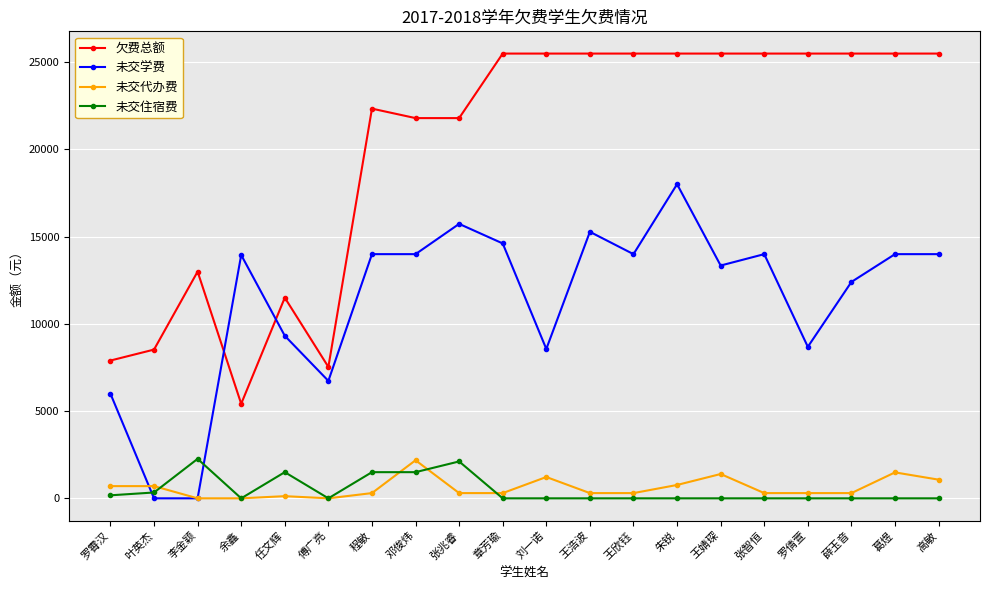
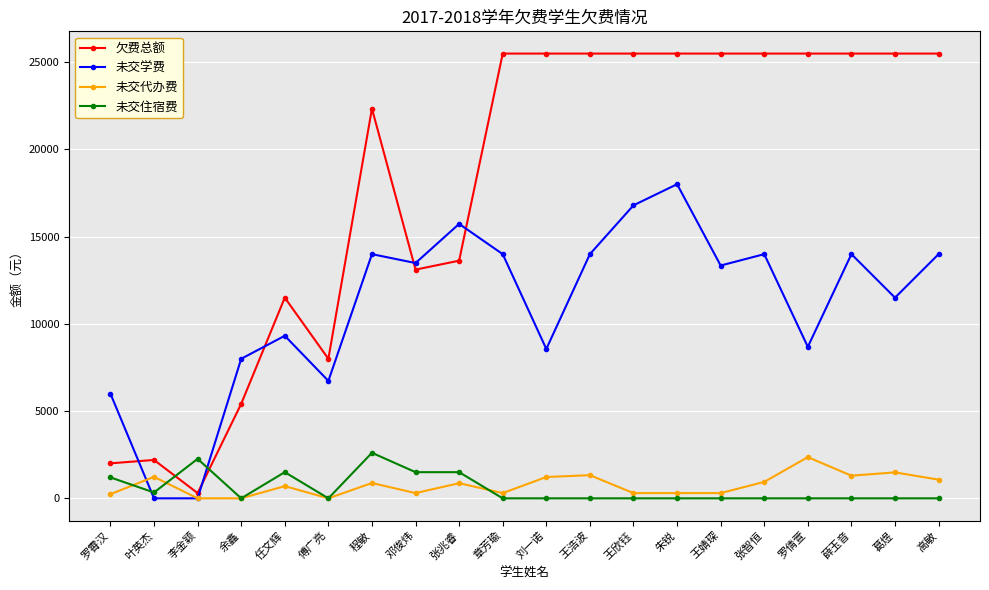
欠费总额, 罗霄汉: 7900 -> 2000
未交代办费, 罗霄汉: 700 -> 200
未交住宿费, 罗霄汉: 200 -> 1200
欠费总额, 叶英杰: 8500 -> 2200
未交代办费, 叶英杰: 700 -> 1200
欠费总额, 李金颖: 13000 -> 300
未交学费, 余鑫: 14000 -> 8000
未交代办费, 任文辉: 100 -> 700
欠费总额, 傅广亮: 7500 -> 8000
未交代办费, 程敏: 300 -> 900
未交住宿费, 程敏: 1500 -> 2600
欠费总额, 邓俊炜: 21800 -> 13100
未交学费, 邓俊炜: 14000 -> 13500
未交代办费, 邓俊炜: 2200 -> 300
欠费总额, 张兆睿: 21800 -> 13600
未交代办费, 张兆睿: 300 -> 900
未交住宿费, 张兆睿: 2100 -> 1500
未交学费, 章芳瑜: 14600 -> 14000
未交学费, 王浩波: 15300 -> 14000
未交代办费, 王浩波: 300 -> 1300
未交学费, 王欣钰: 14000 -> 16800
未交代办费, 朱锐: 800 -> 300
未交代办费, 王婧琛: 1400 -> 300
未交代办费, 张智恒: 300 -> 900
未交代办费, 罗倩萱: 300 -> 2400
未交学费, 薛玉音: 12400 -> 14000
未交代办费, 薛玉音: 300 -> 1300
未交学费, 葛煜: 14000 -> 11500
